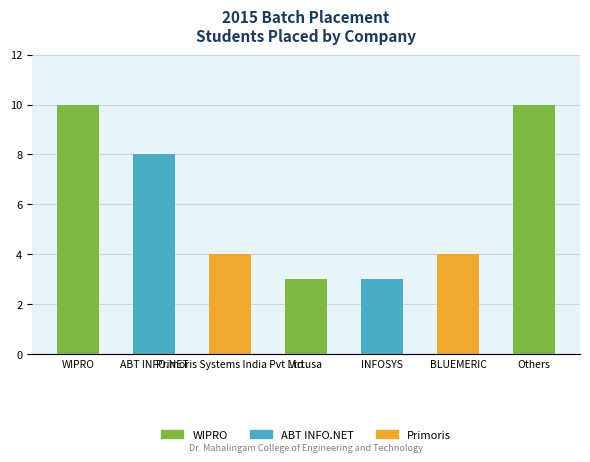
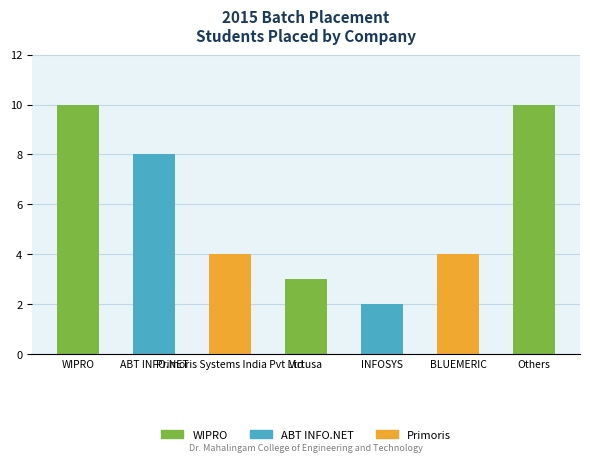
INFOSYS: 3 -> 2
